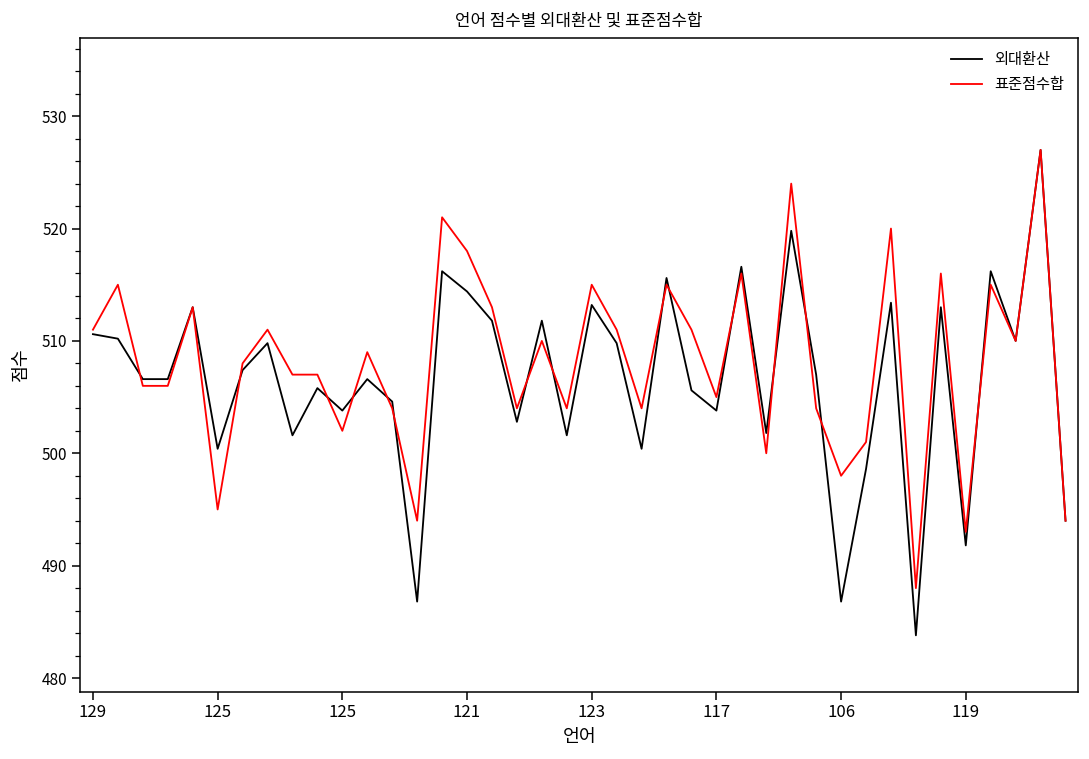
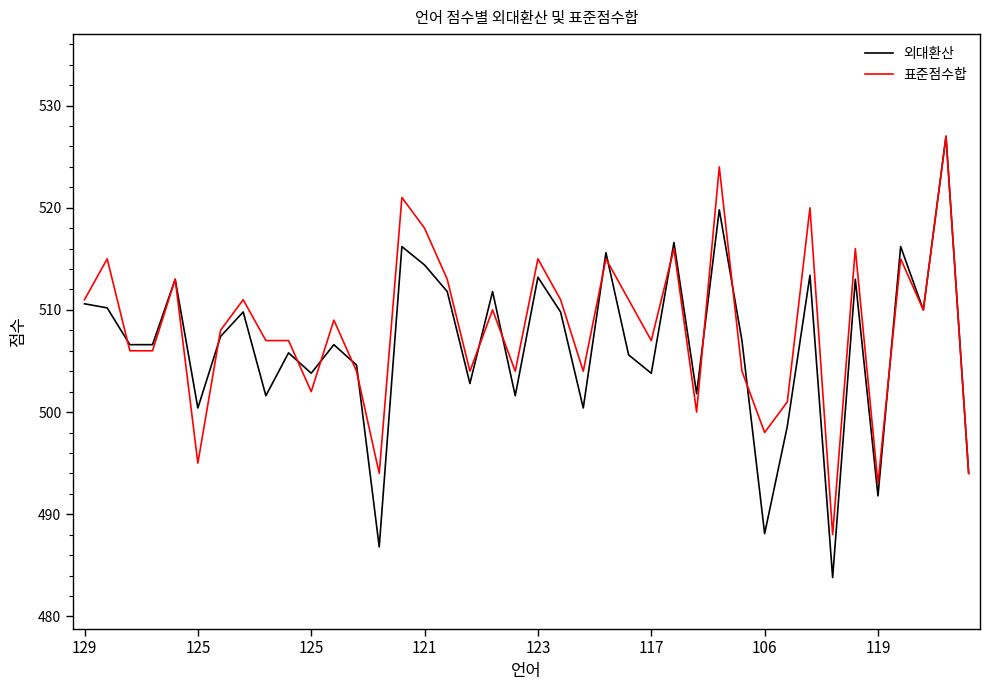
표준점수합, 117: 505 -> 507
외대환산, 106: 486.8 -> 488.1
